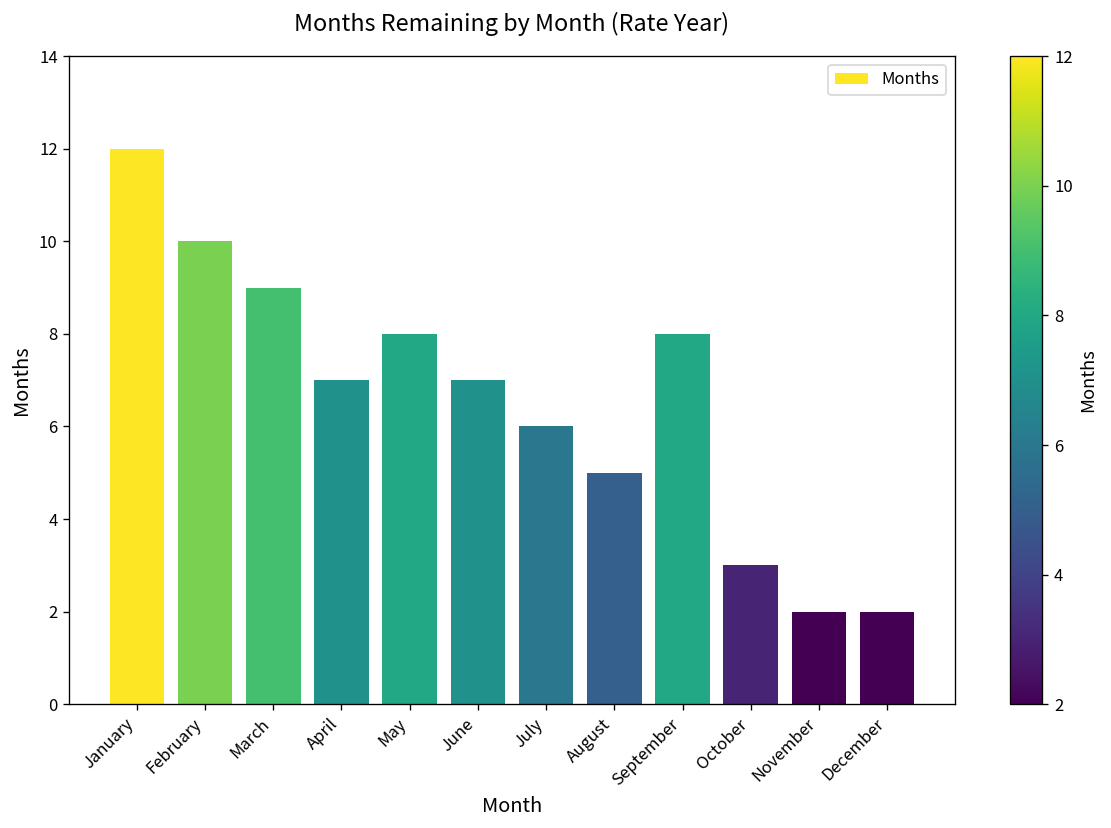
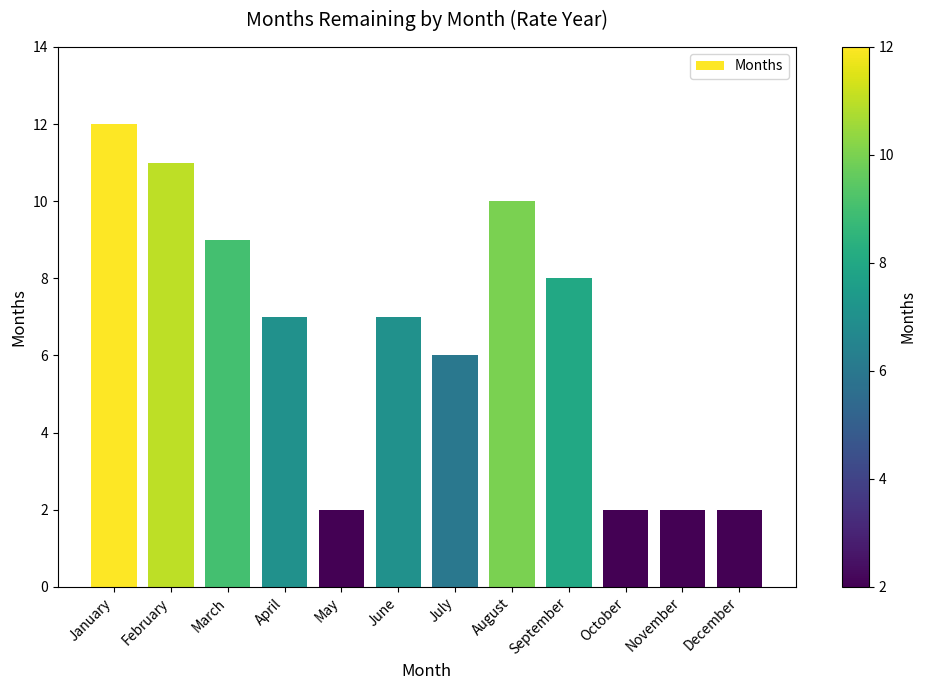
February: 10 -> 11
May: 8 -> 2
August: 5 -> 10
October: 3 -> 2
